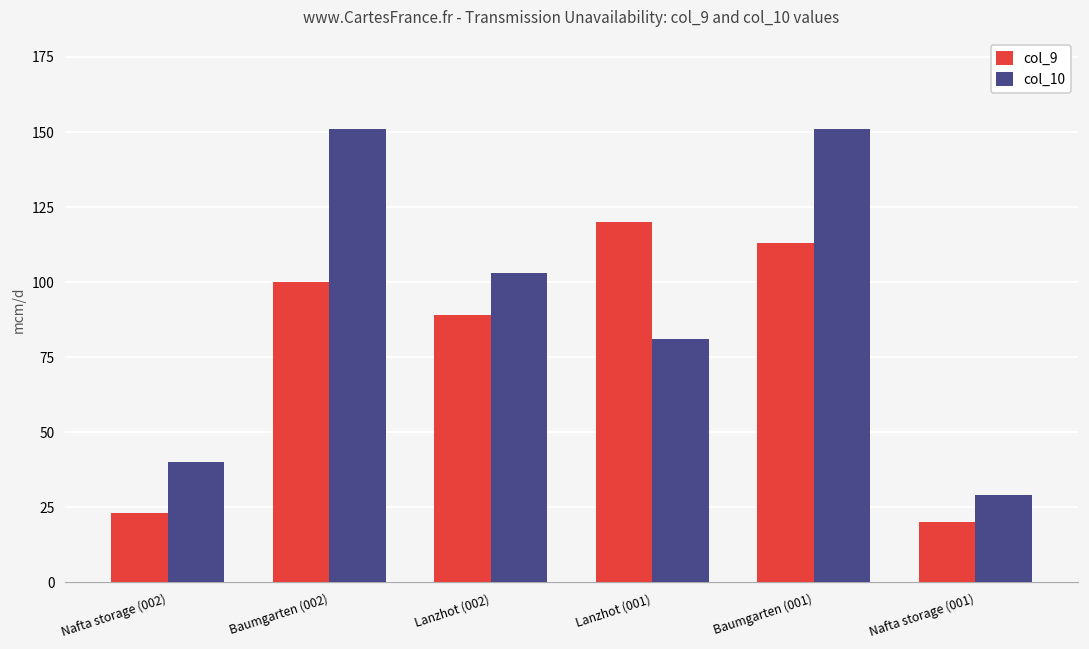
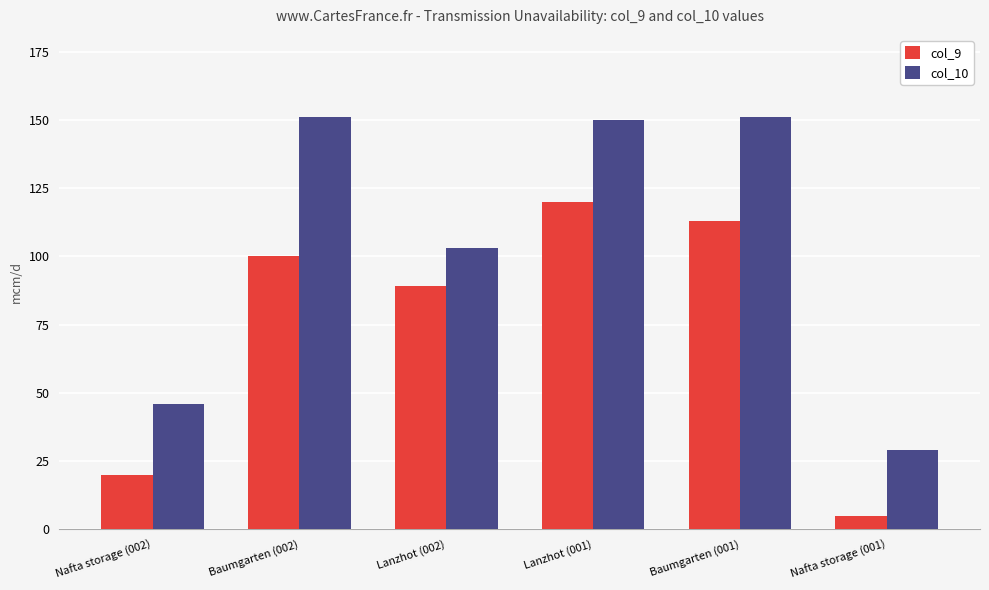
col_9, Nafta storage (002): 23 -> 20
col_10, Nafta storage (002): 40 -> 46
col_10, Lanzhot (001): 81 -> 150
col_9, Nafta storage (001): 20 -> 5
